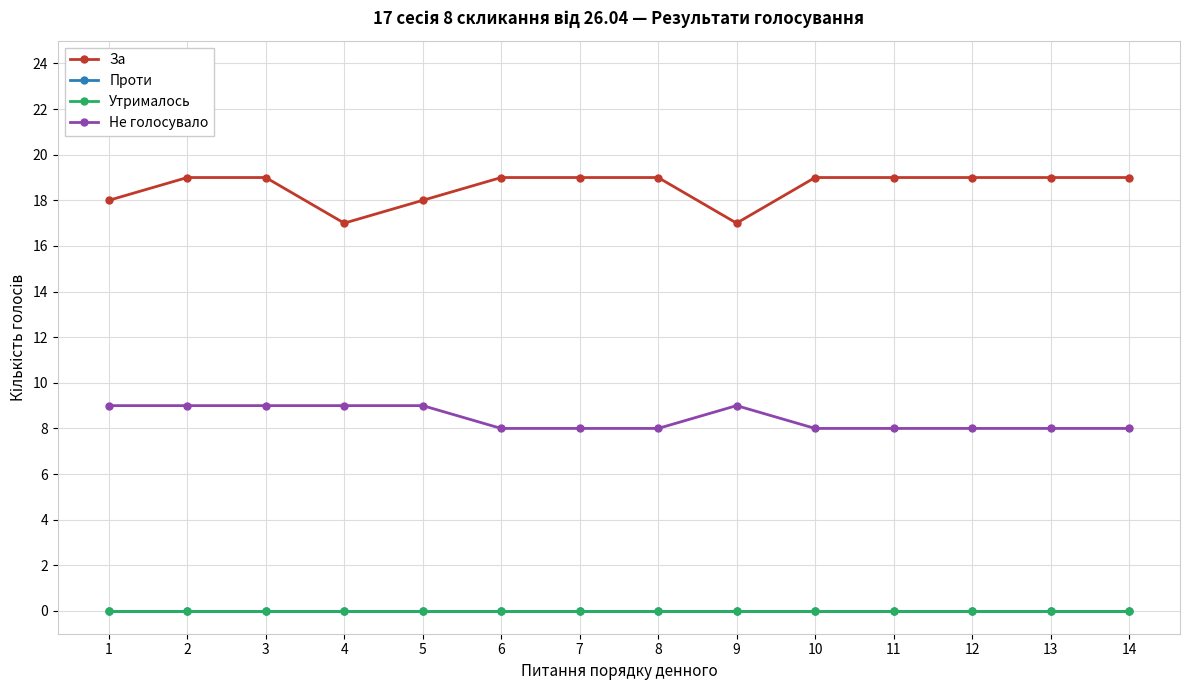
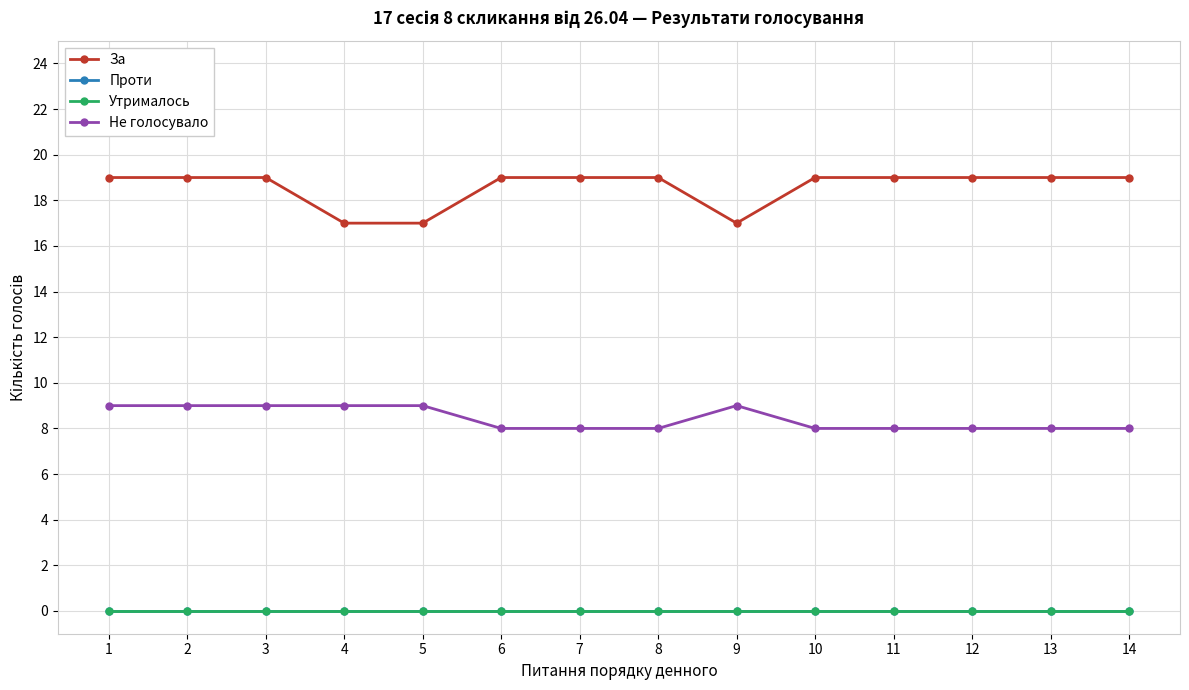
За, 1: 18 -> 19
За, 5: 18 -> 17
